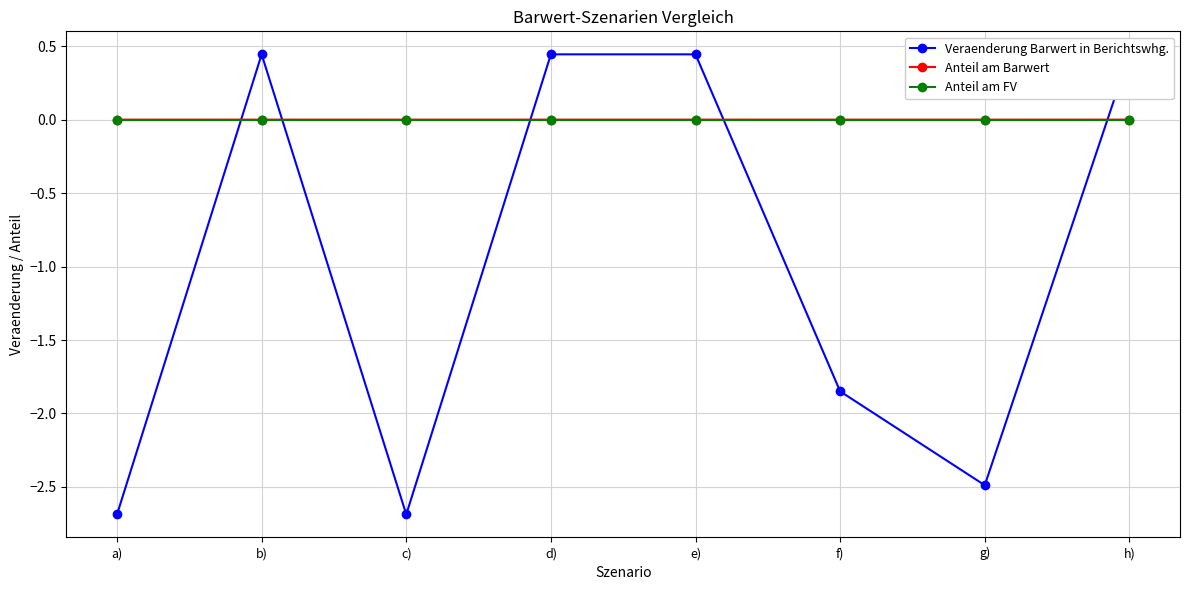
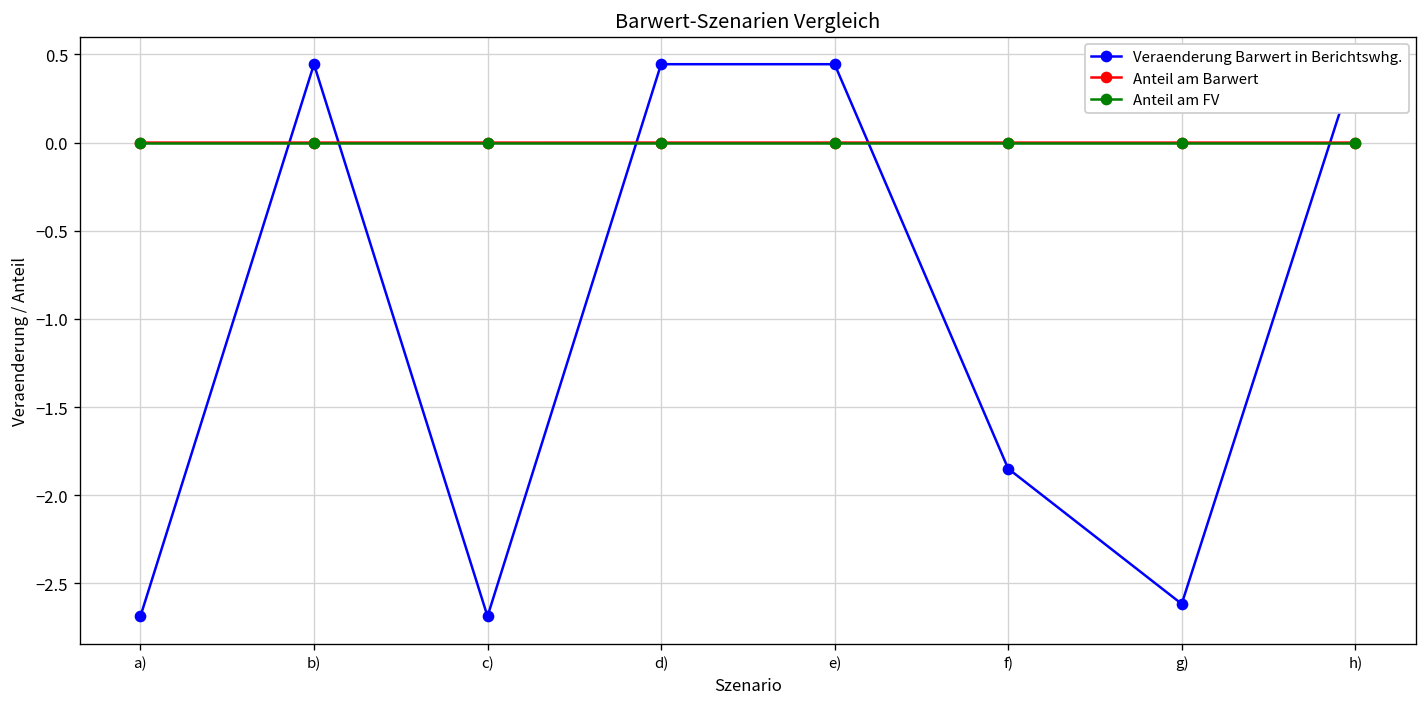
Veraenderung Barwert in Berichtswhg., g): -2.49 -> -2.62
